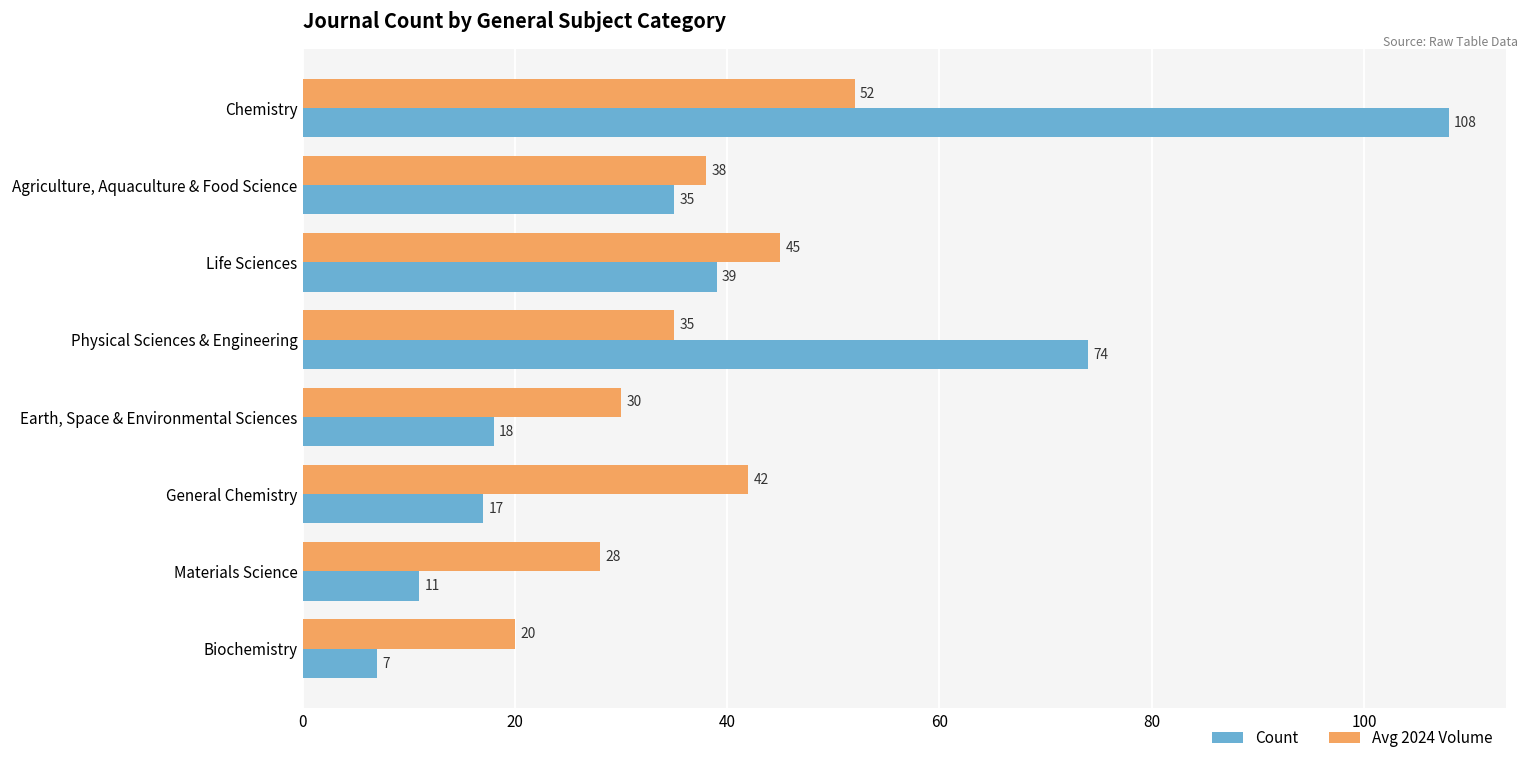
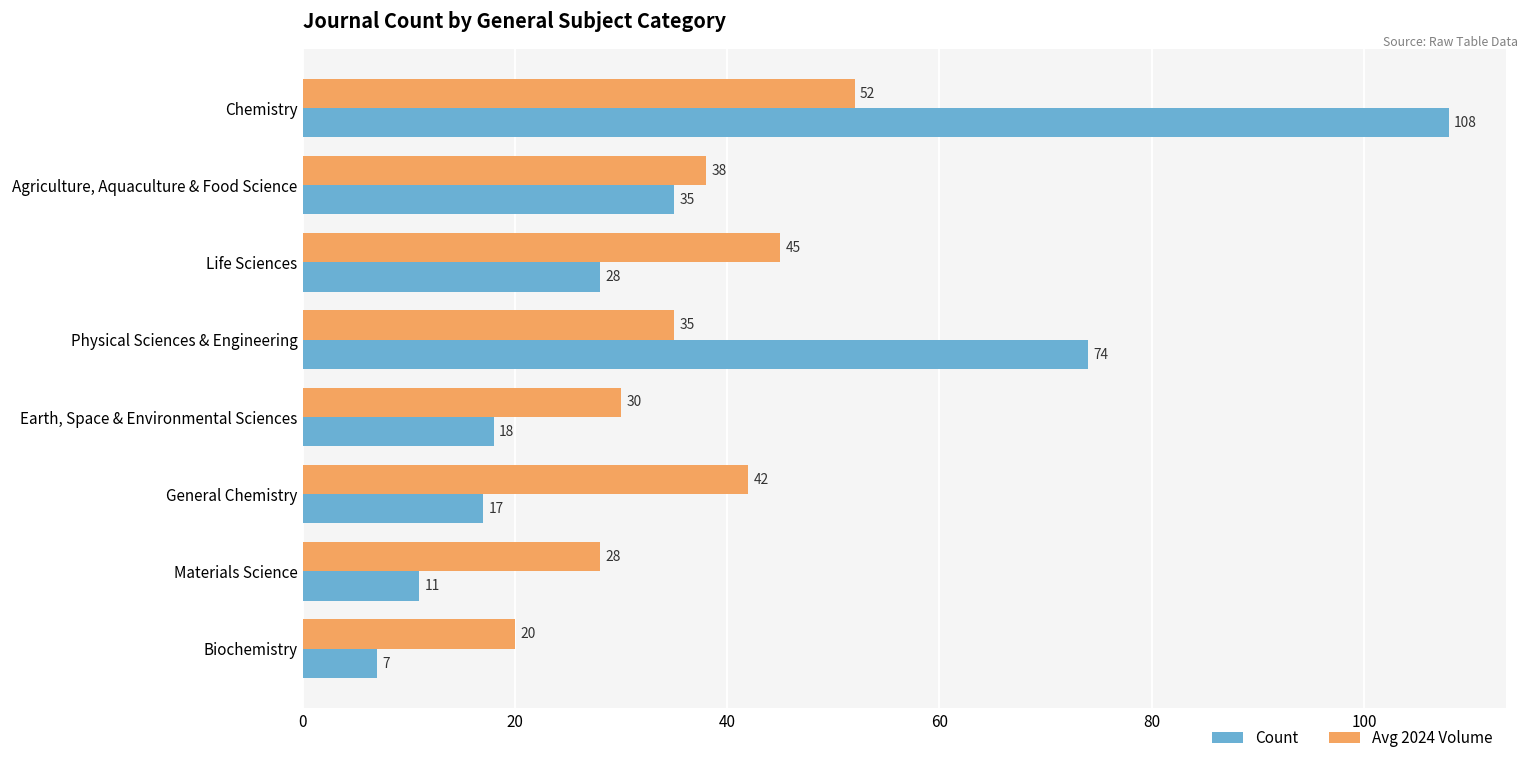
Count, Life Sciences: 39 -> 28
